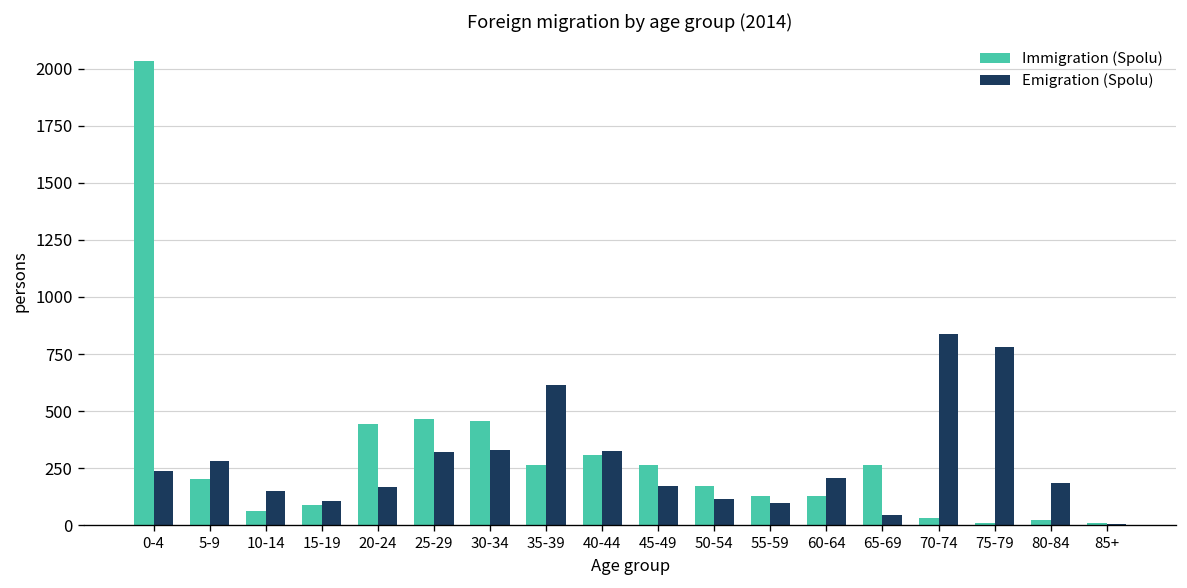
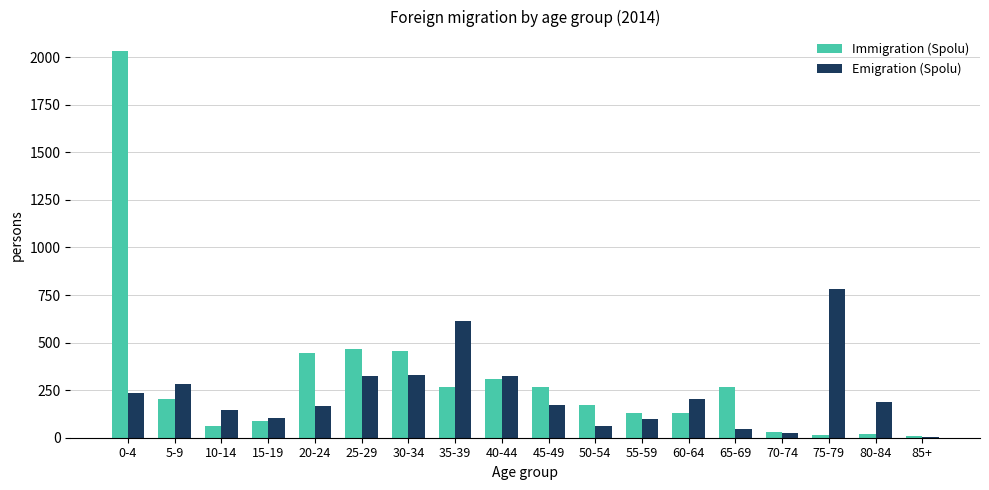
Emigration (Spolu), 50-54: 120 -> 60
Emigration (Spolu), 70-74: 840 -> 20
